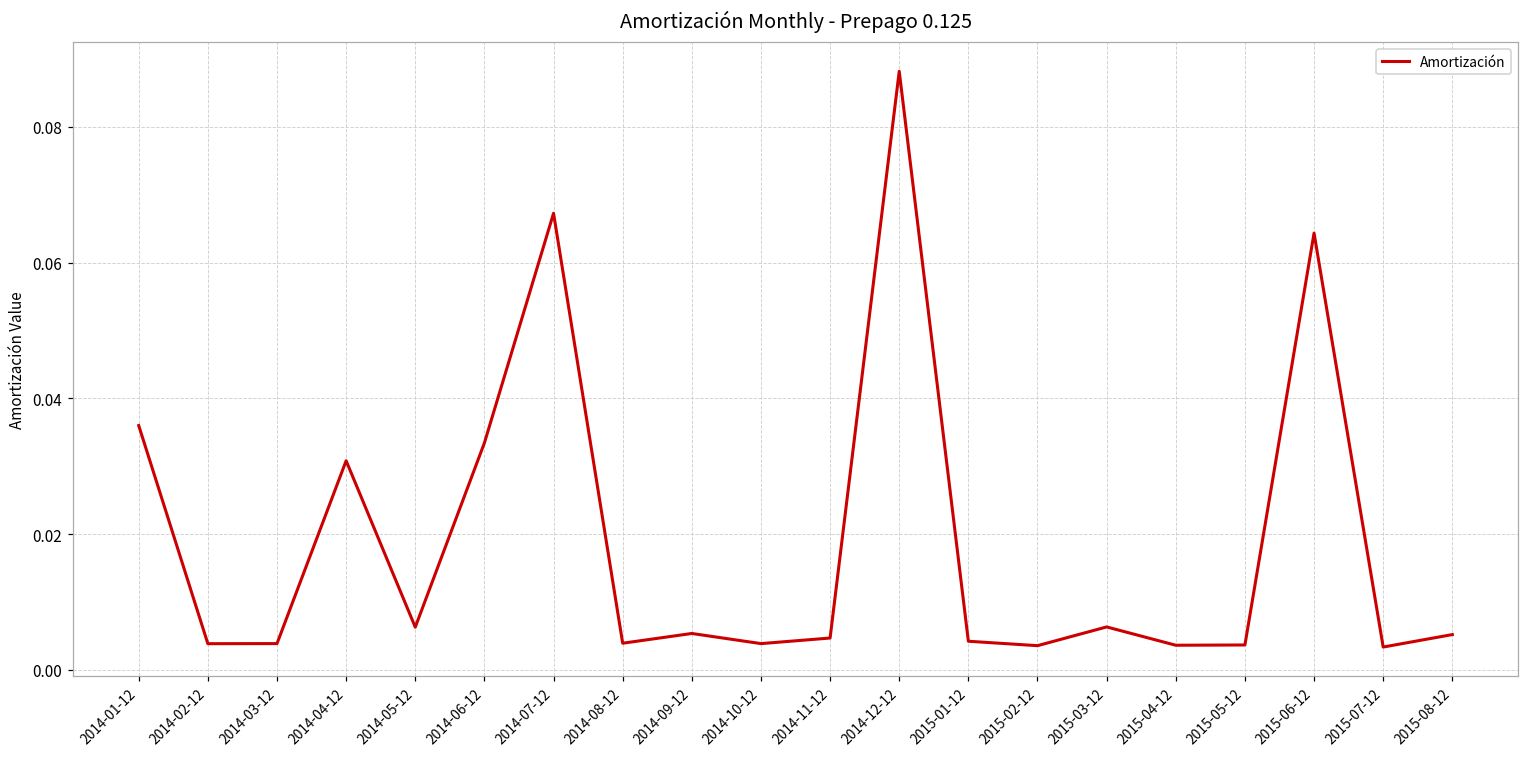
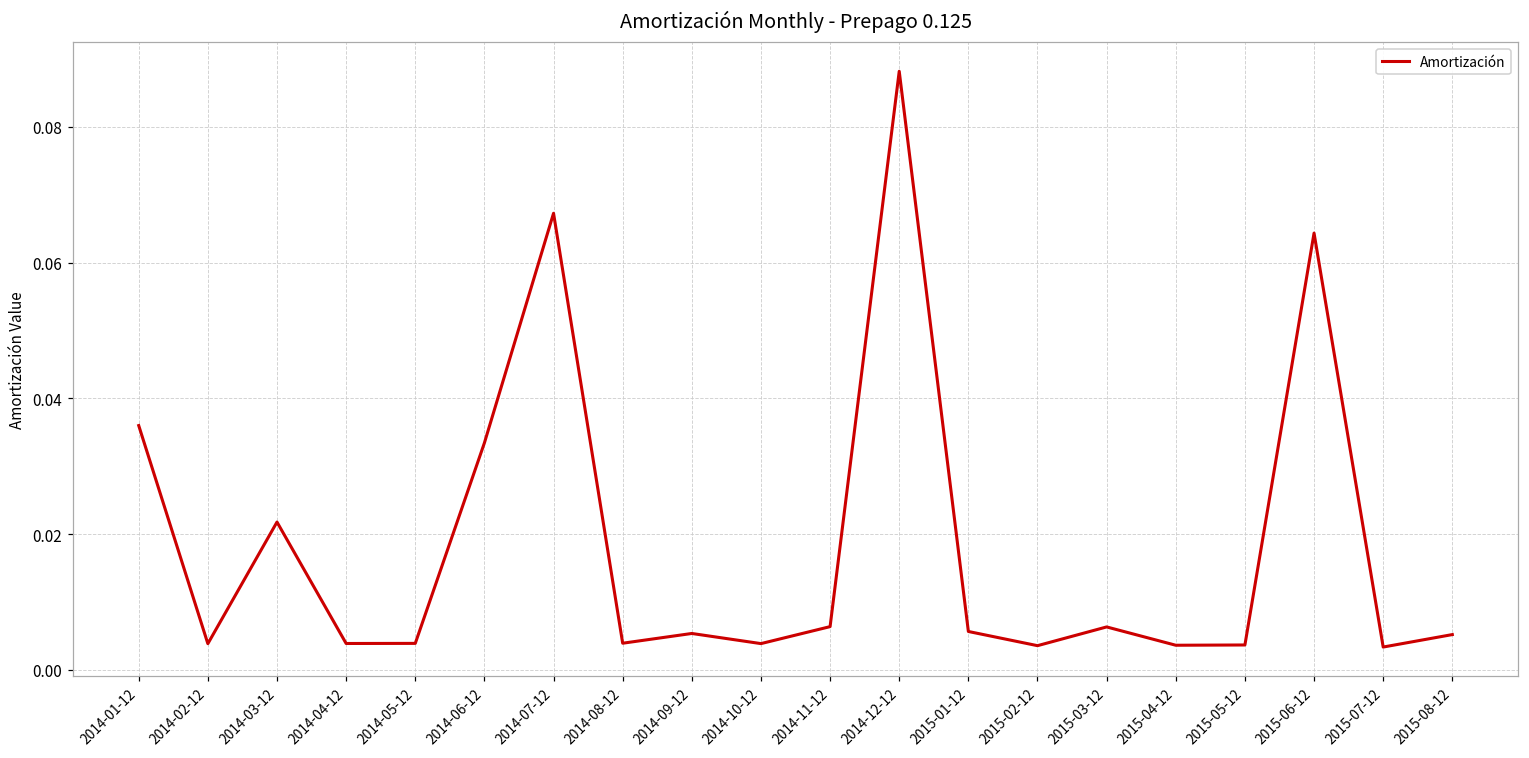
2014-03-12: 0.004 -> 0.022
2014-04-12: 0.031 -> 0.004
2014-05-12: 0.006 -> 0.004
2014-11-12: 0.005 -> 0.006
2015-01-12: 0.004 -> 0.006
